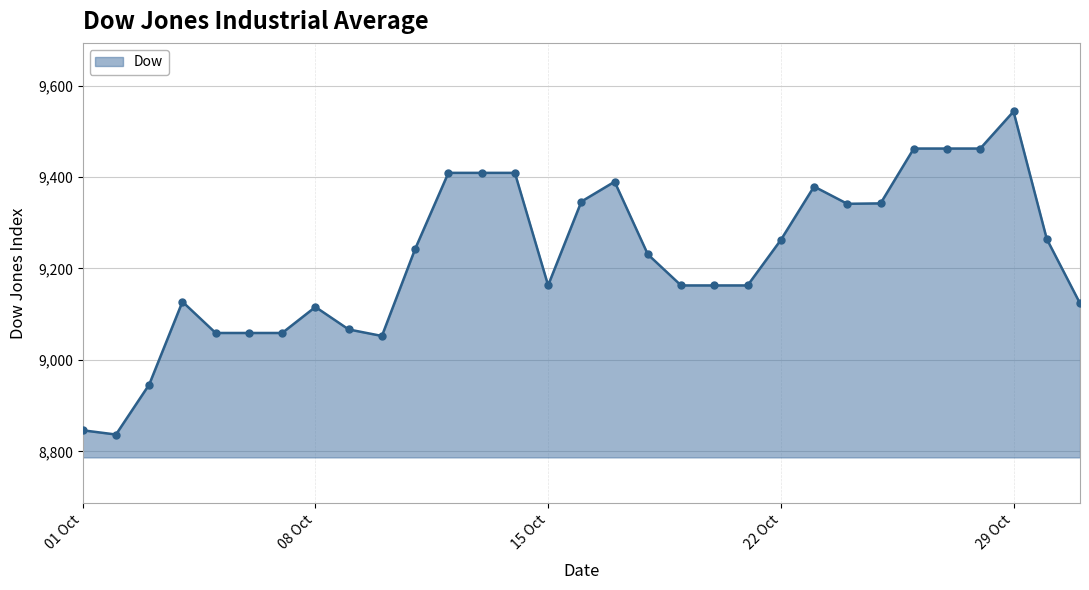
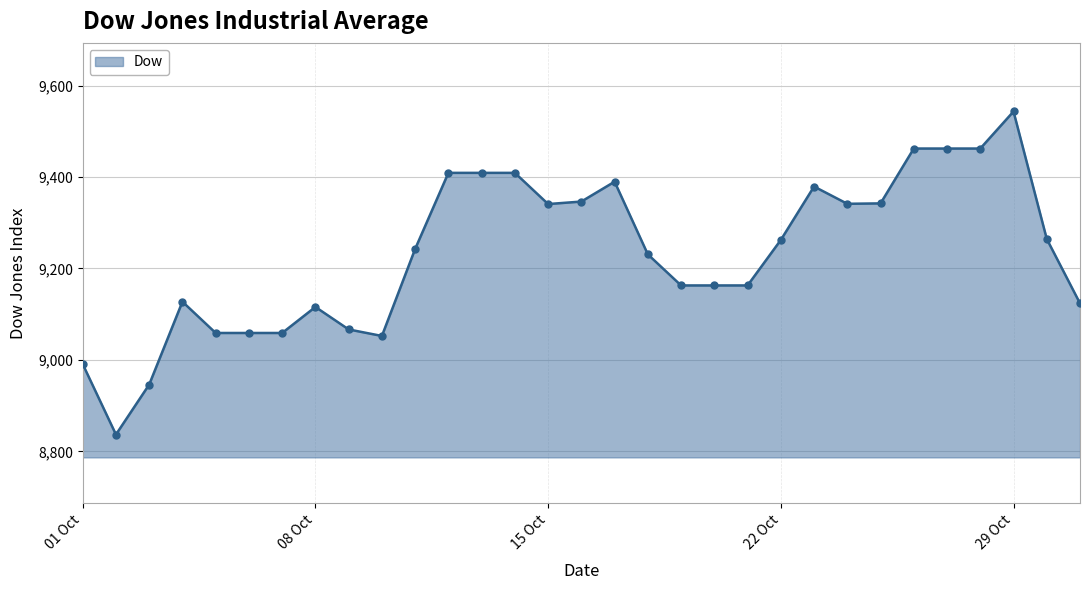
01 Oct: 8,850 -> 8,990
15 Oct: 9,160 -> 9,340
